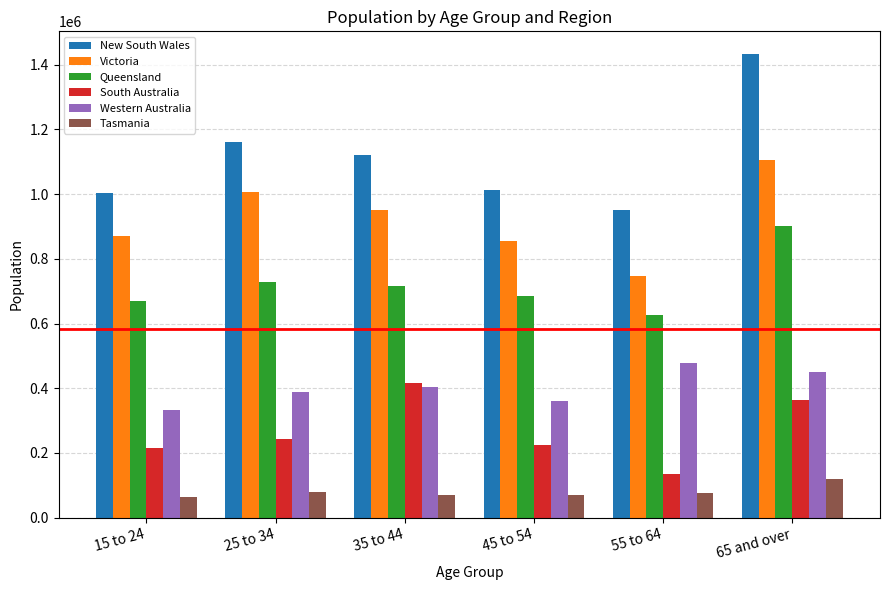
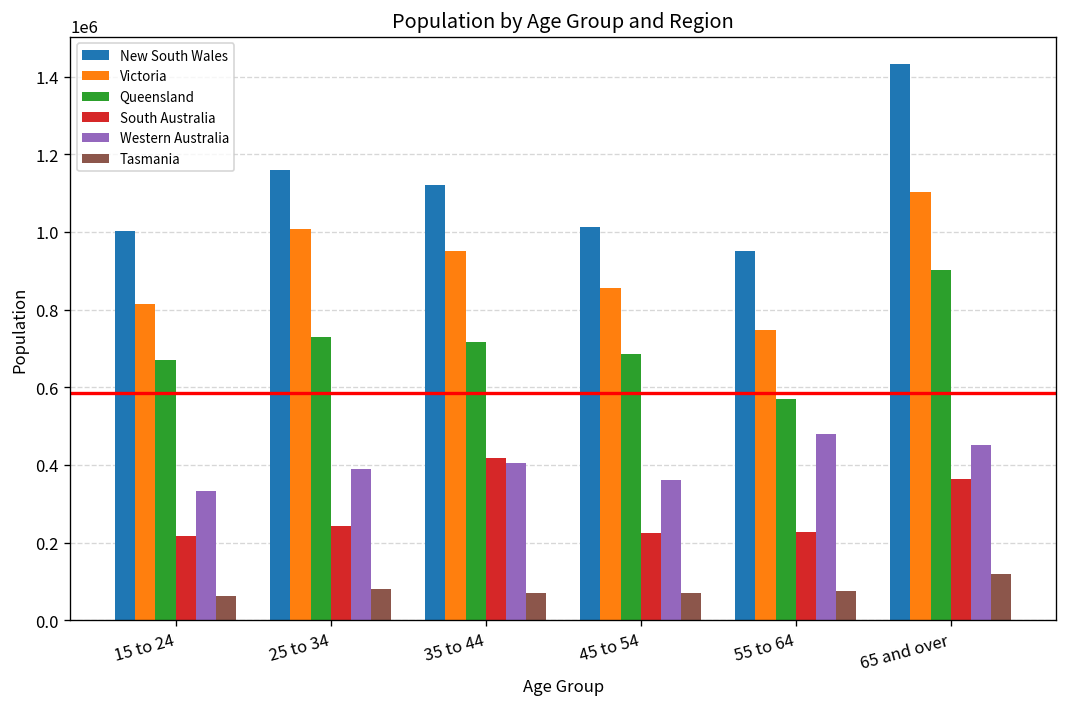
Victoria, 15 to 24: 870000 -> 820000
Queensland, 55 to 64: 630000 -> 570000
South Australia, 55 to 64: 130000 -> 230000
